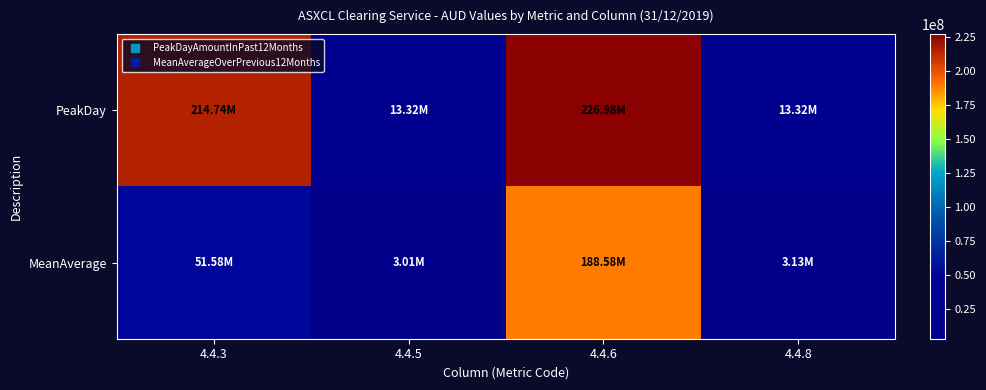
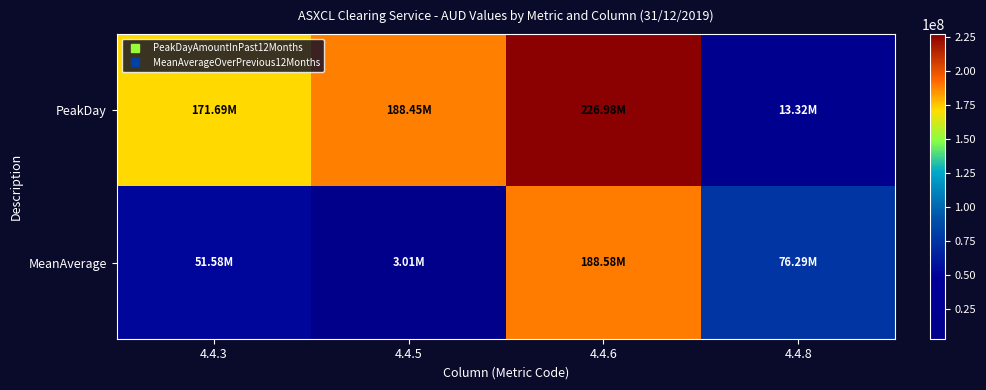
PeakDay, 4.4.3: 214.74M -> 171.69M
PeakDay, 4.4.5: 13.32M -> 188.45M
MeanAverage, 4.4.8: 3.13M -> 76.29M
